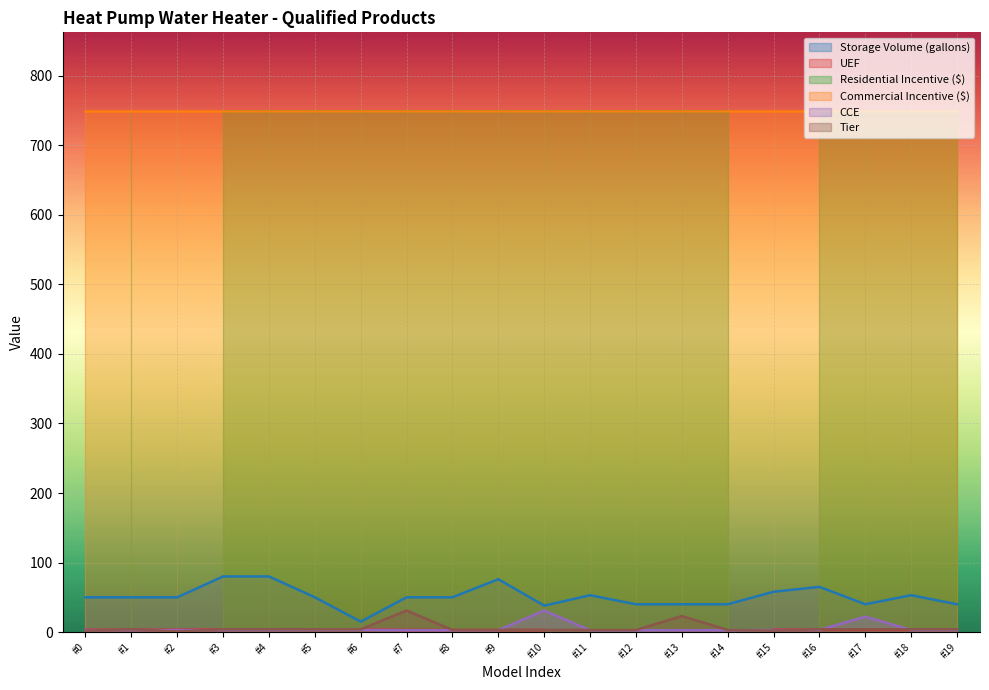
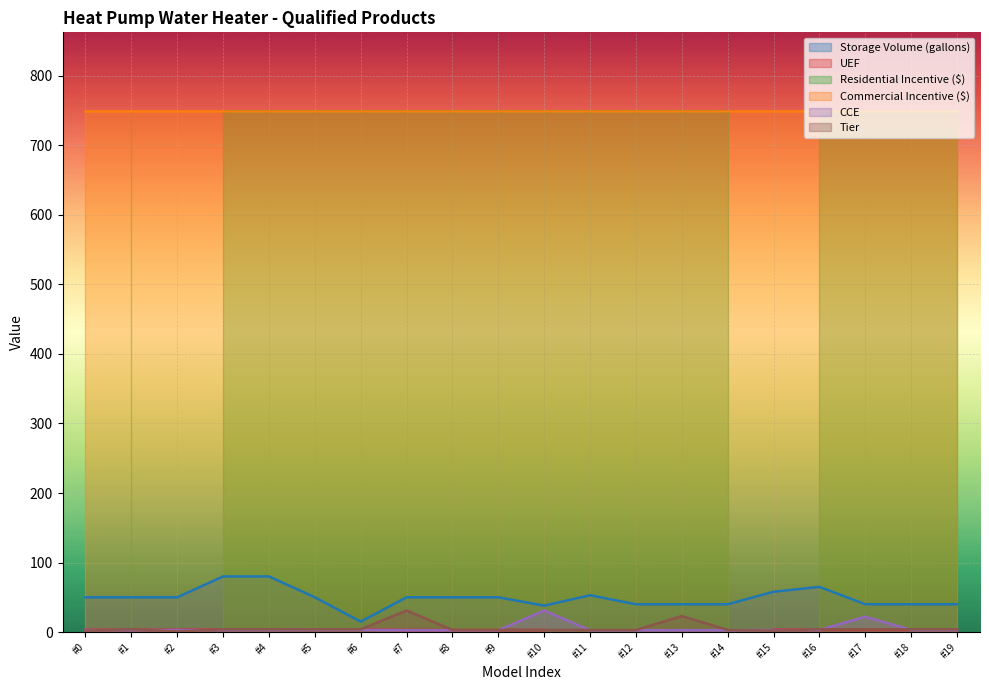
Storage Volume (gallons), #9: 80 -> 50
Storage Volume (gallons), #18: 50 -> 40
